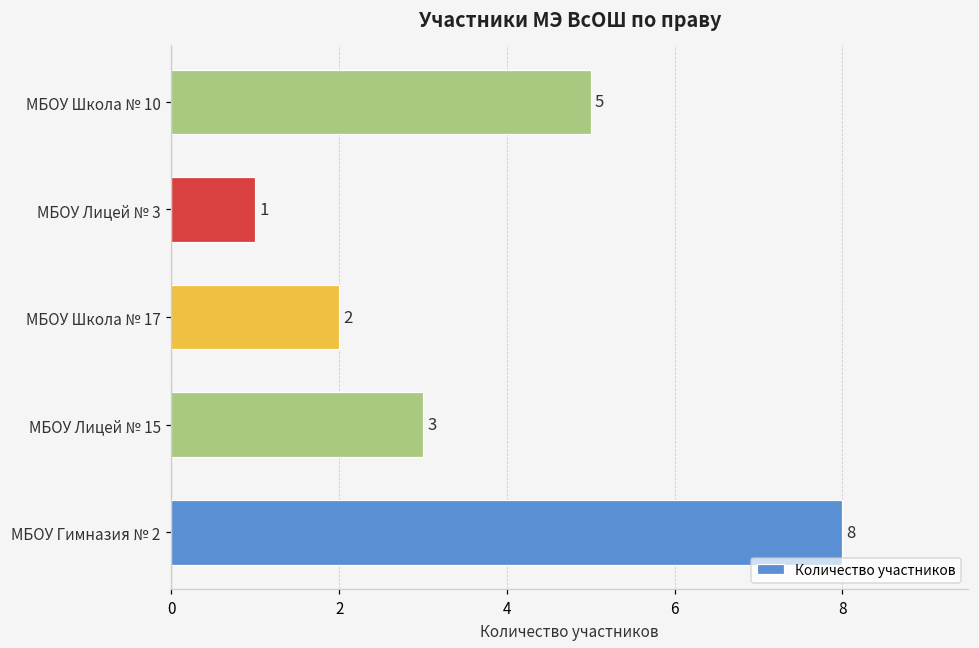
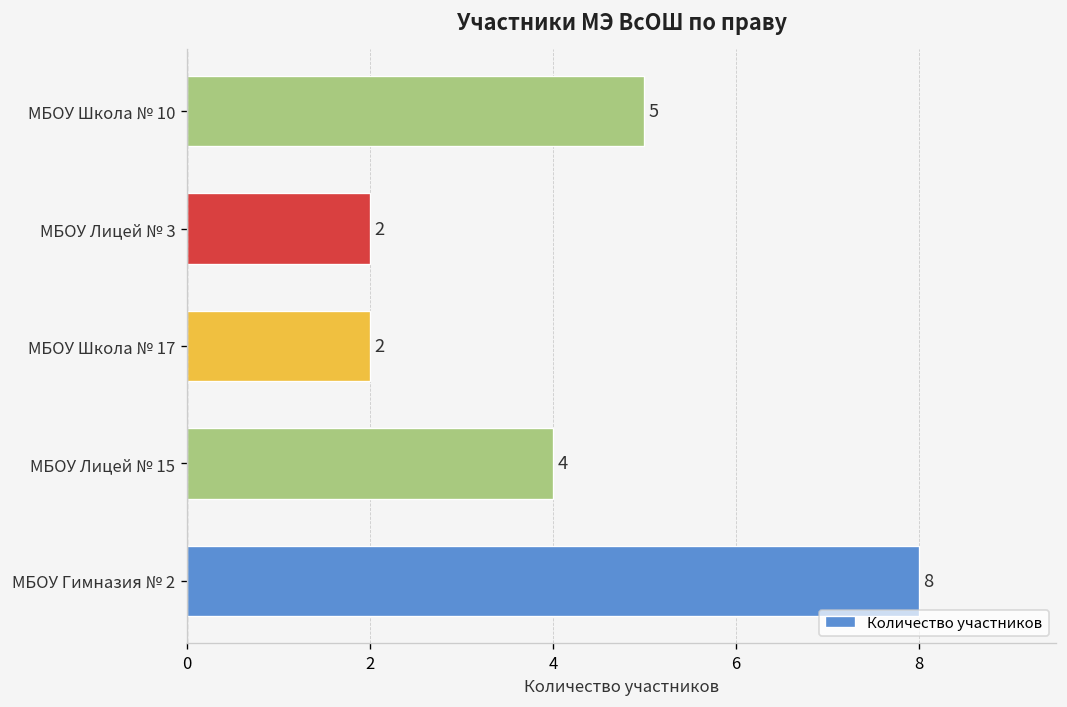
МБОУ Лицей № 3: 1 -> 2
МБОУ Лицей № 15: 3 -> 4
